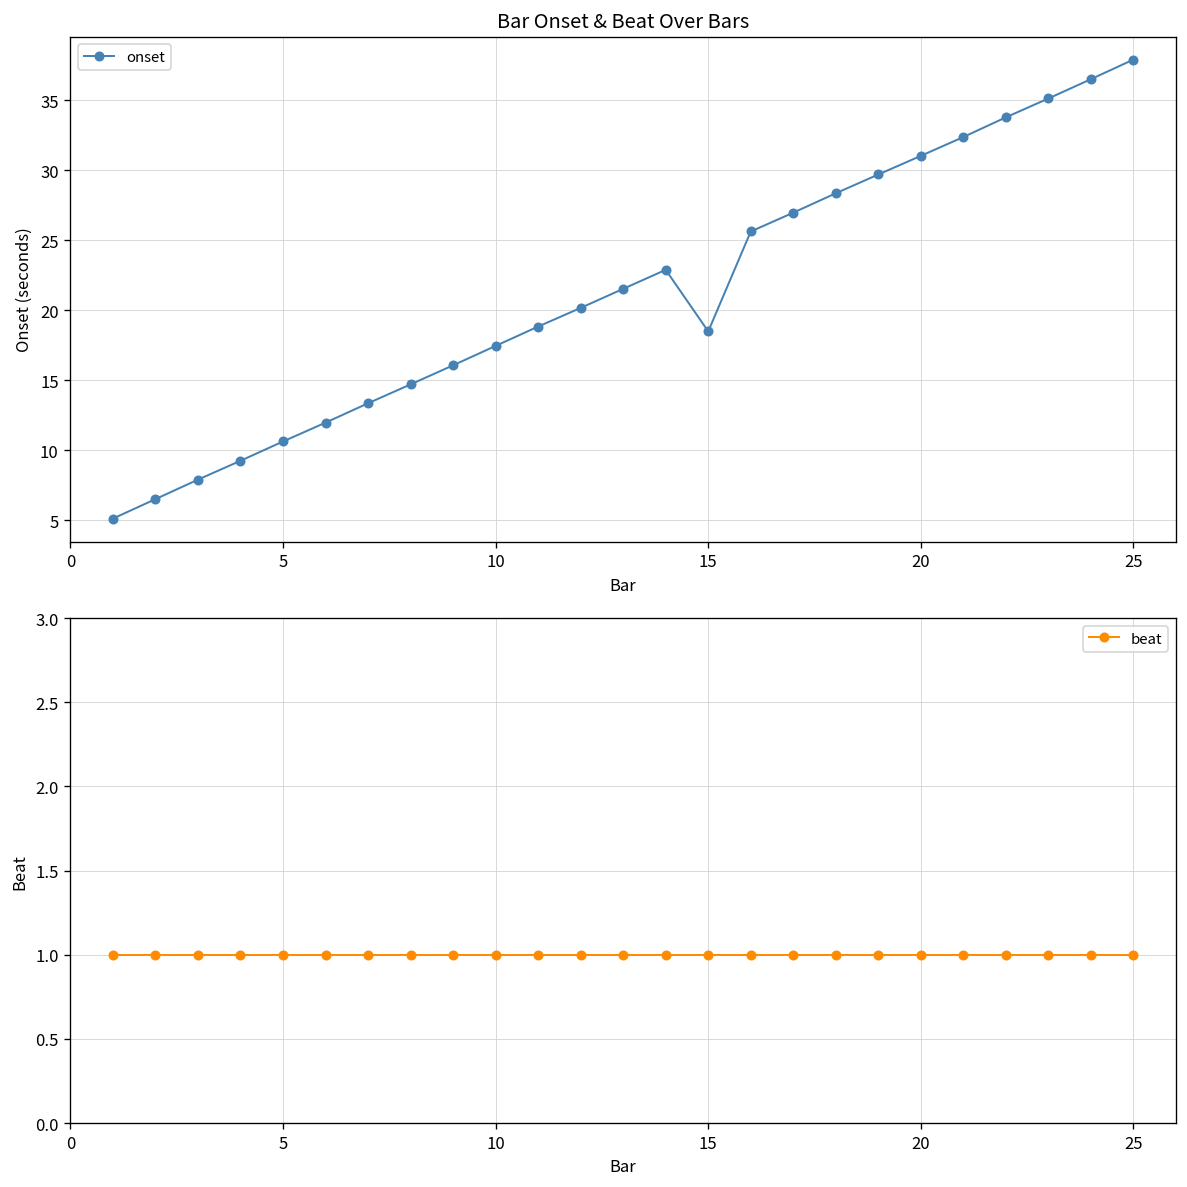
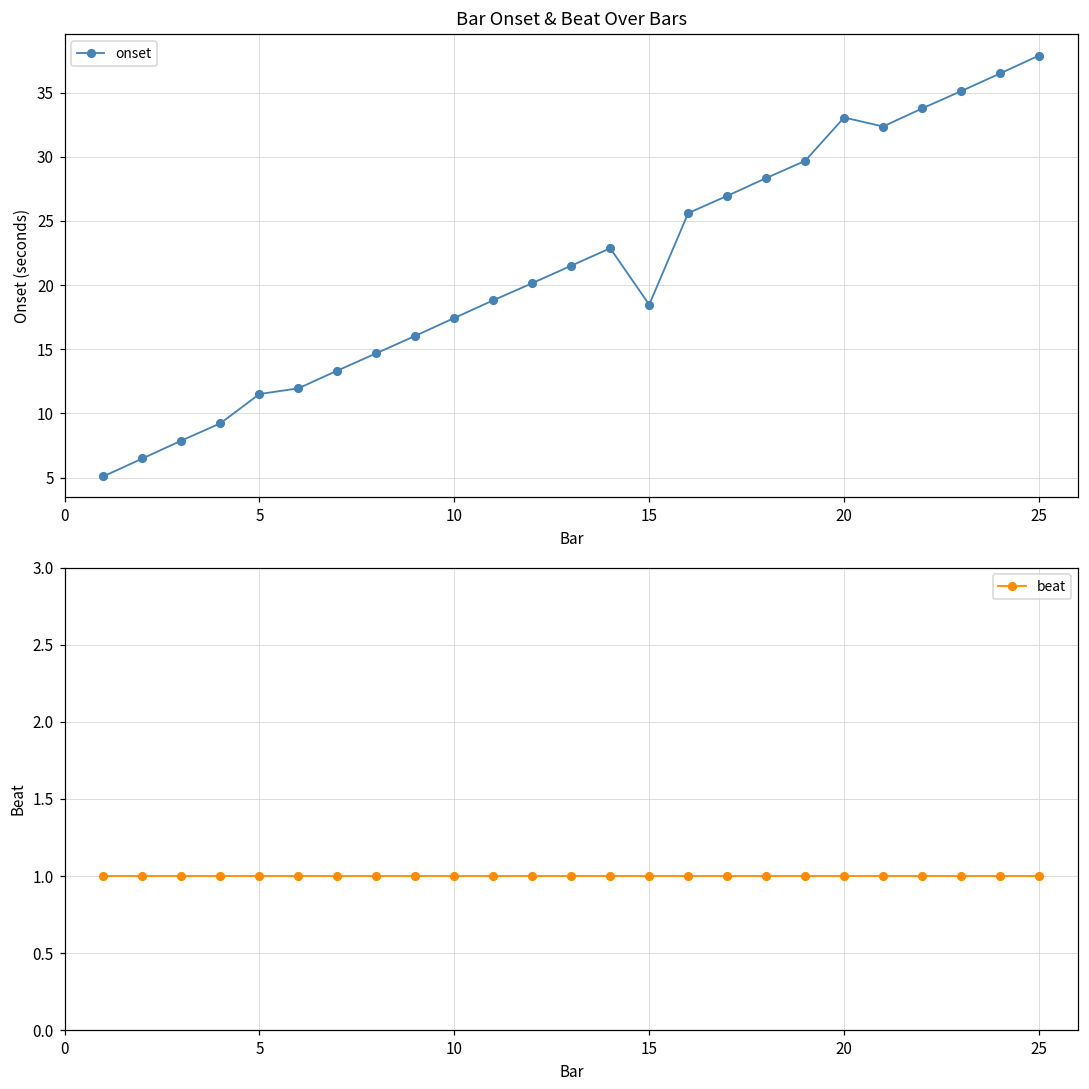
Bar Onset & Beat Over Bars, 5: 10.6 -> 11.5
Bar Onset & Beat Over Bars, 20: 31.0 -> 33.1
